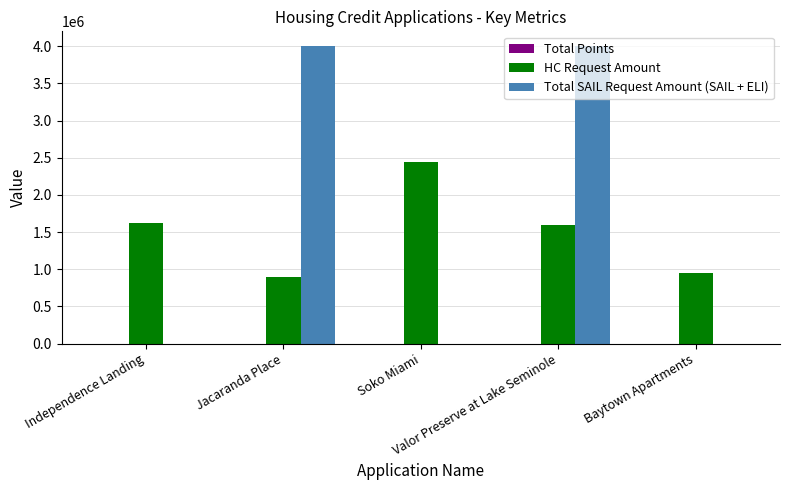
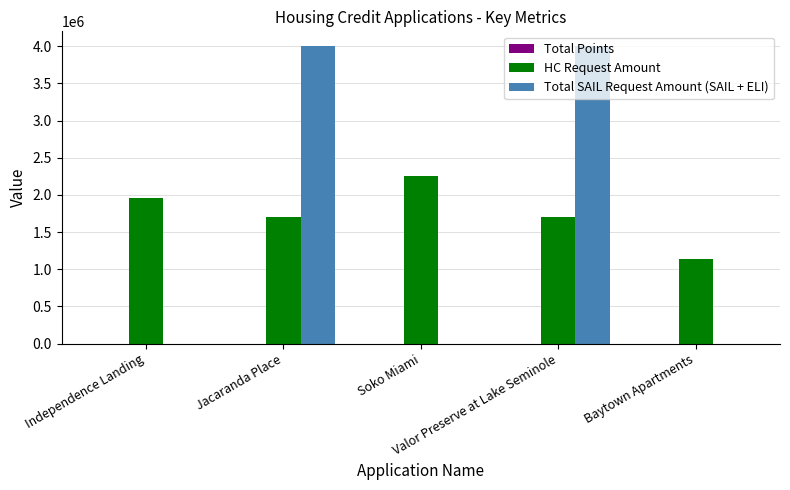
HC Request Amount, Independence Landing: 1600000 -> 2000000
HC Request Amount, Jacaranda Place: 900000 -> 1700000
HC Request Amount, Soko Miami: 2400000 -> 2200000
HC Request Amount, Valor Preserve at Lake Seminole: 1600000 -> 1700000
HC Request Amount, Baytown Apartments: 900000 -> 1100000
